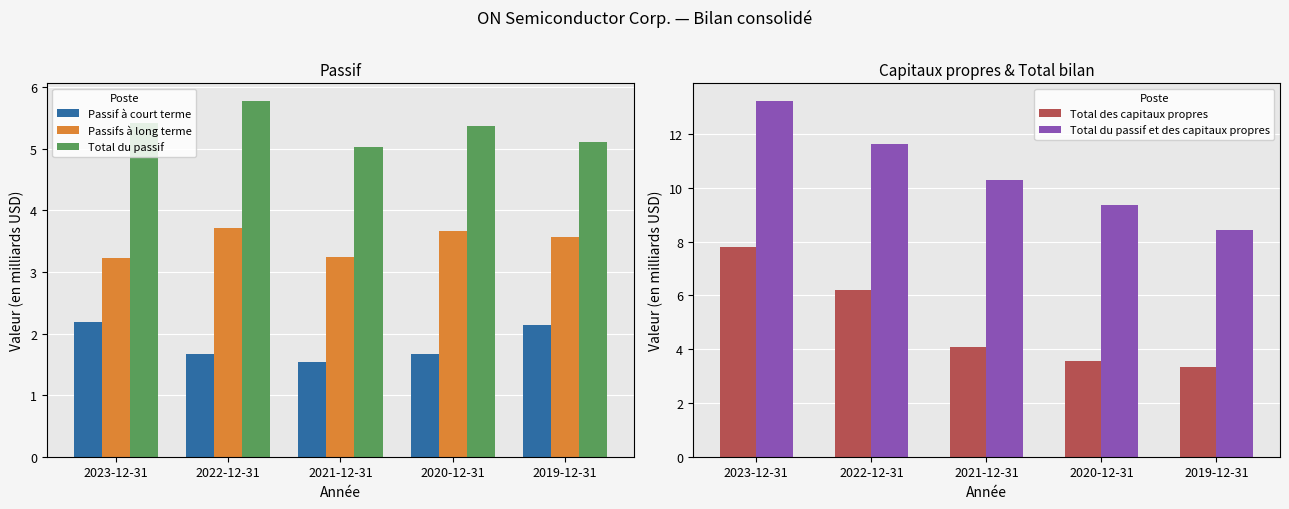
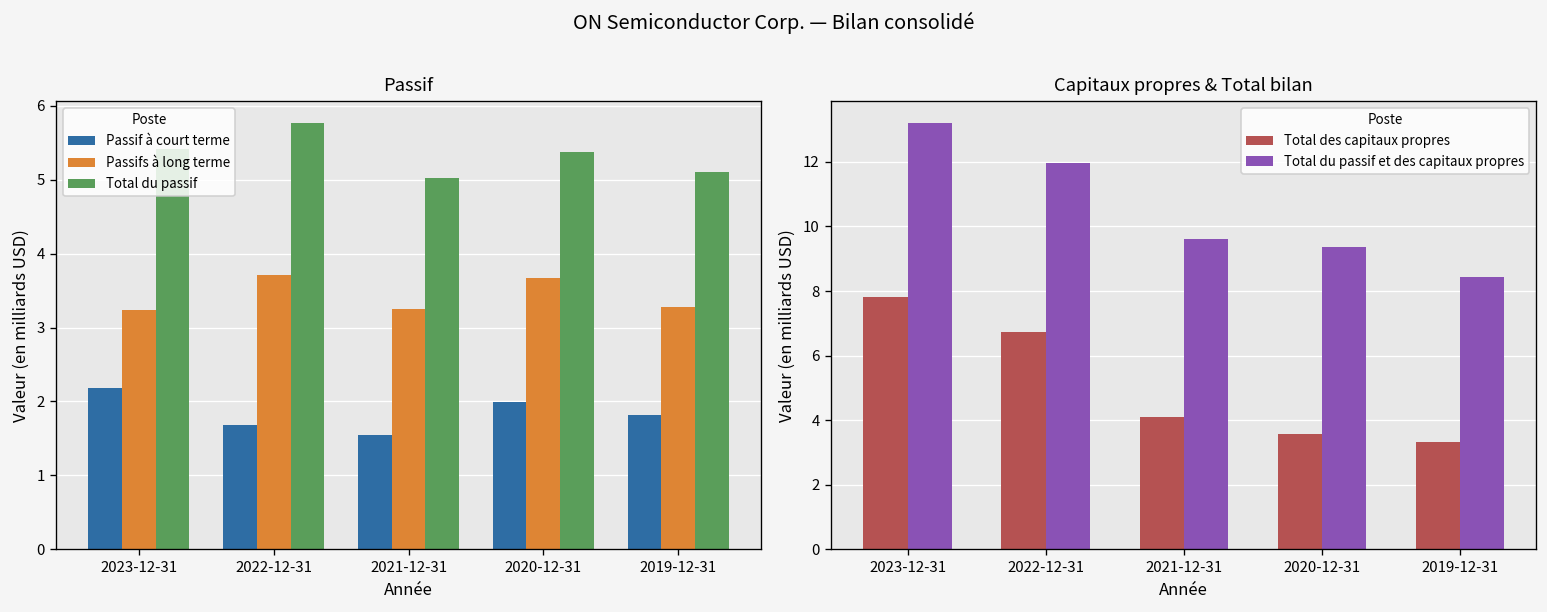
Passif, Passif à court terme, 2020-12-31: 1.7 -> 2.0
Passif, Passif à court terme, 2019-12-31: 2.1 -> 1.8
Passif, Passifs à long terme, 2019-12-31: 3.6 -> 3.3
Capitaux propres & Total bilan, Total des capitaux propres, 2022-12-31: 6.2 -> 6.7
Capitaux propres & Total bilan, Total du passif et des capitaux propres, 2022-12-31: 11.6 -> 12.0
Capitaux propres & Total bilan, Total du passif et des capitaux propres, 2021-12-31: 10.3 -> 9.6
